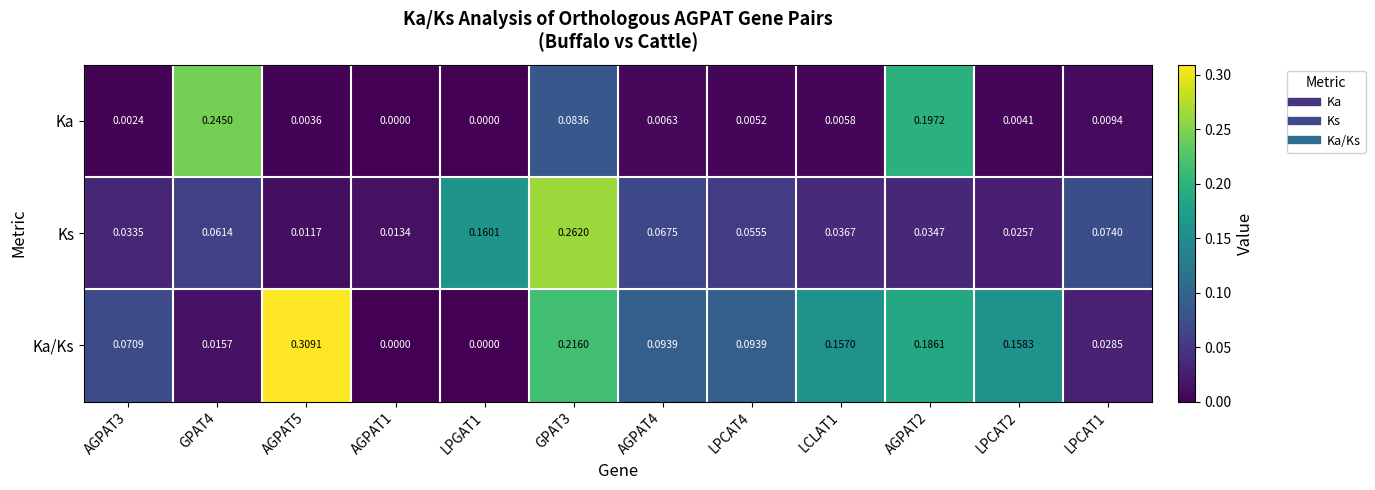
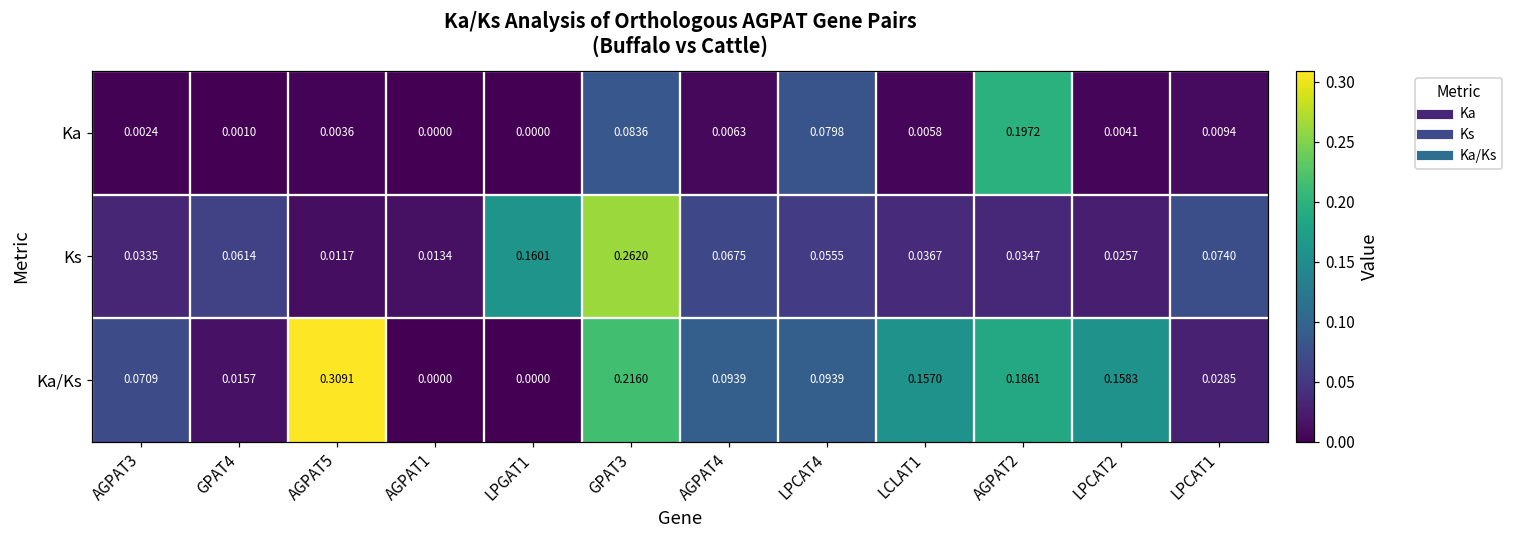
Ka, GPAT4: 0.2450 -> 0.0010
Ka, LPCAT4: 0.0052 -> 0.0798
